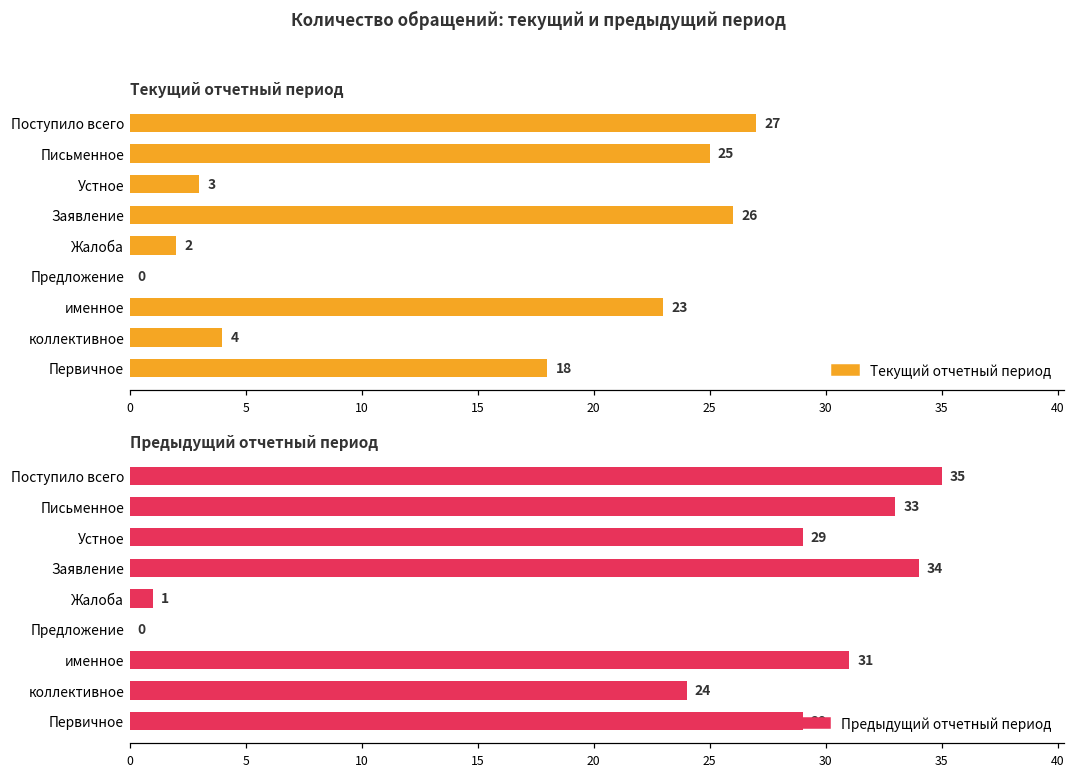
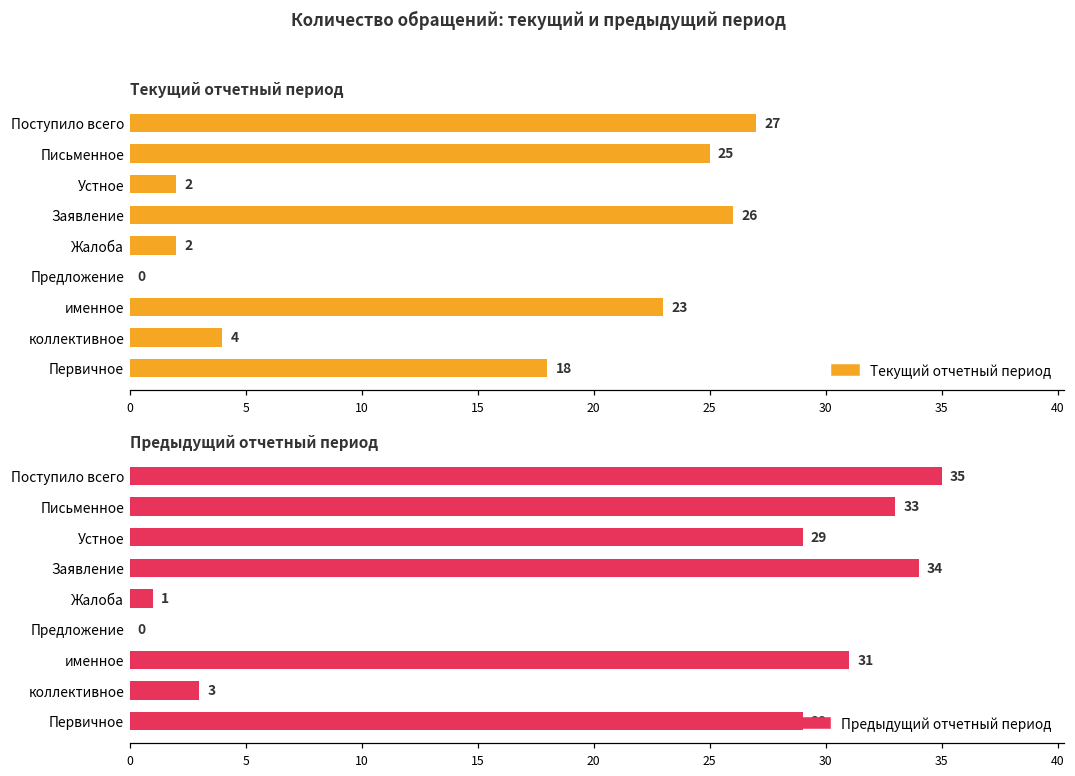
Текущий отчетный период, Устное: 3 -> 2
Предыдущий отчетный период, коллективное: 24 -> 3
